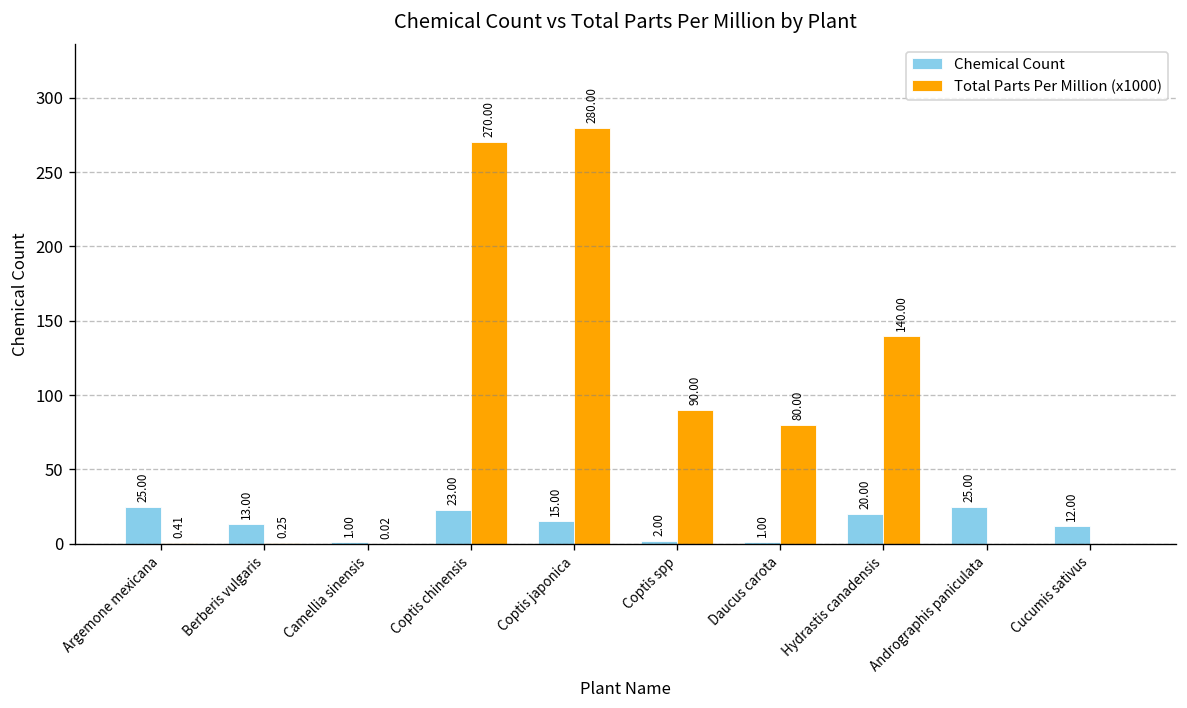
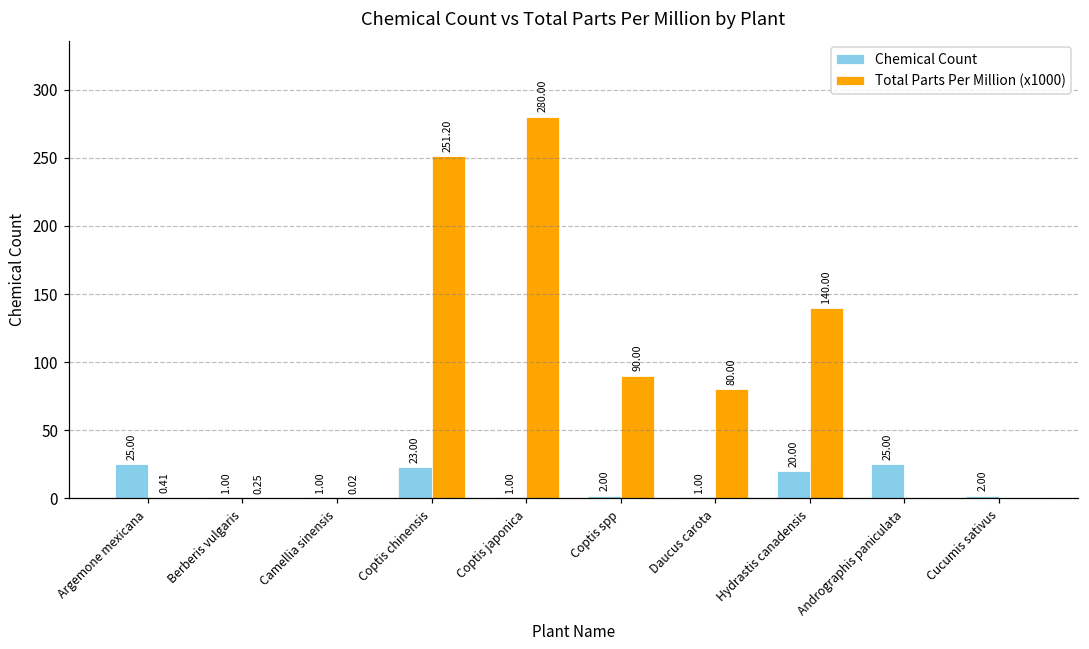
Chemical Count, Berberis vulgaris: 13.00 -> 1.00
Total Parts Per Million (x1000), Coptis chinensis: 270.00 -> 251.20
Chemical Count, Coptis japonica: 15.00 -> 1.00
Chemical Count, Cucumis sativus: 12.00 -> 2.00
